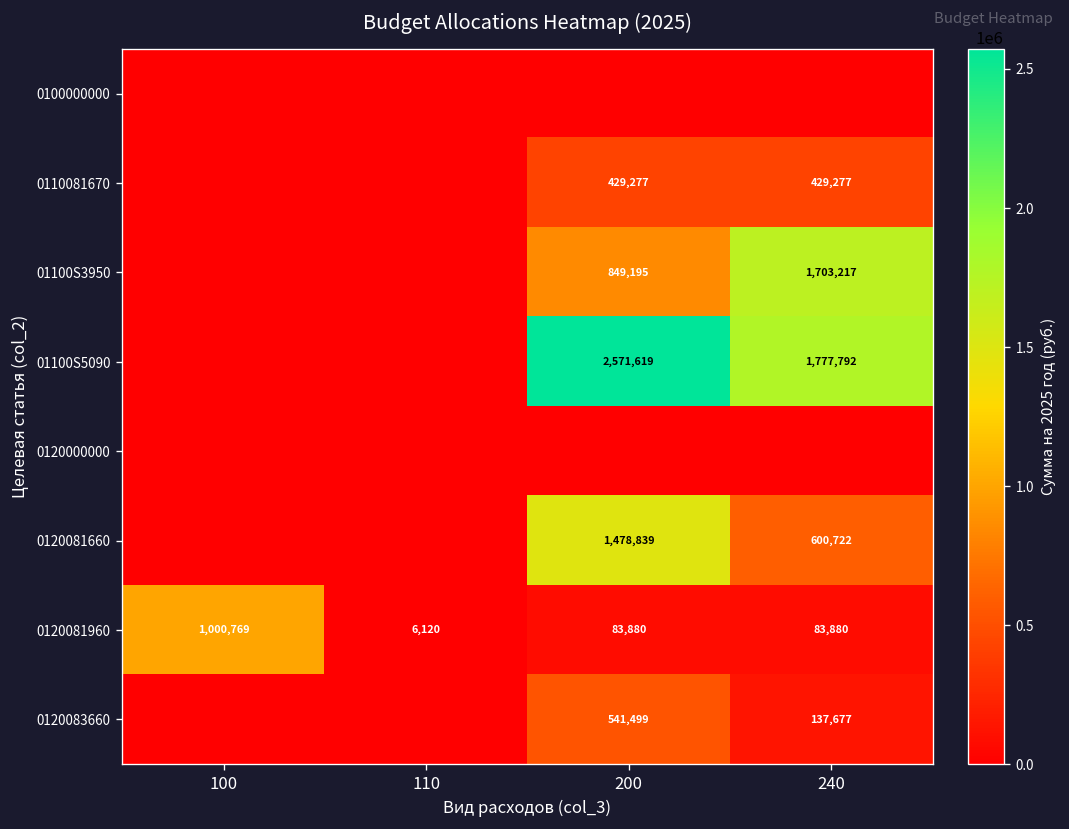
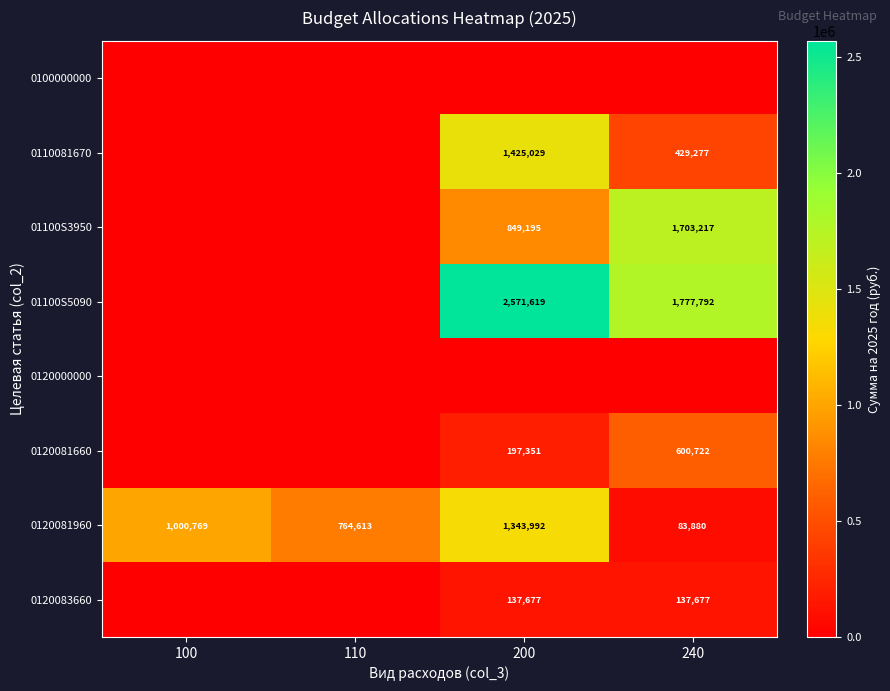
0110081670, 200: 429,277 -> 1,425,029
0120081660, 200: 1,478,839 -> 197,351
0120081960, 110: 6,120 -> 764,613
0120081960, 200: 83,880 -> 1,343,992
0120083660, 200: 541,499 -> 137,677
